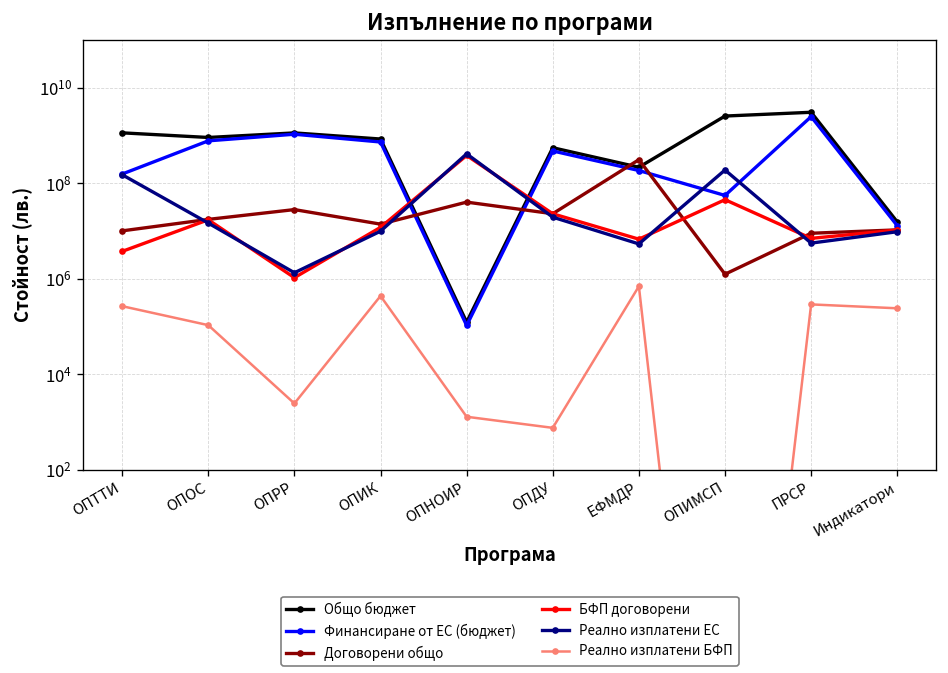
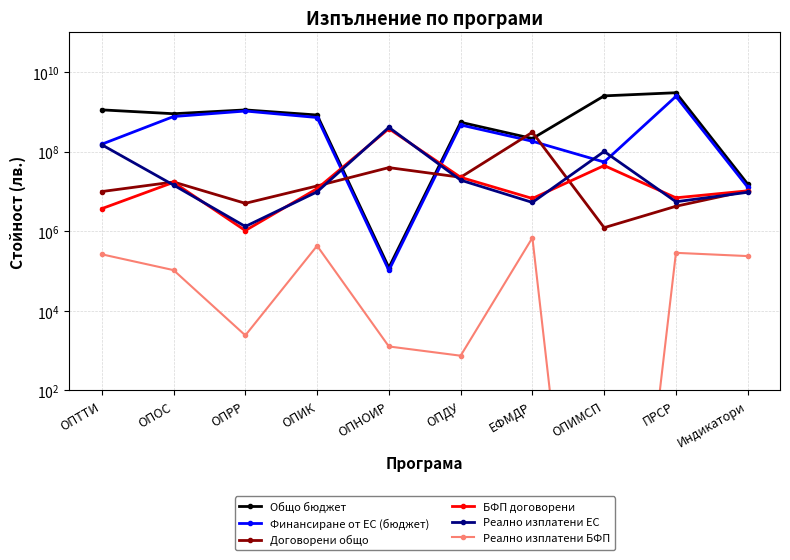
Договорени общо, ОПРР: 30000000 -> 5000000
Реално изплатени ЕС, ОПИМСП: 200000000 -> 100000000
Договорени общо, ПРСР: 9000000 -> 4000000
